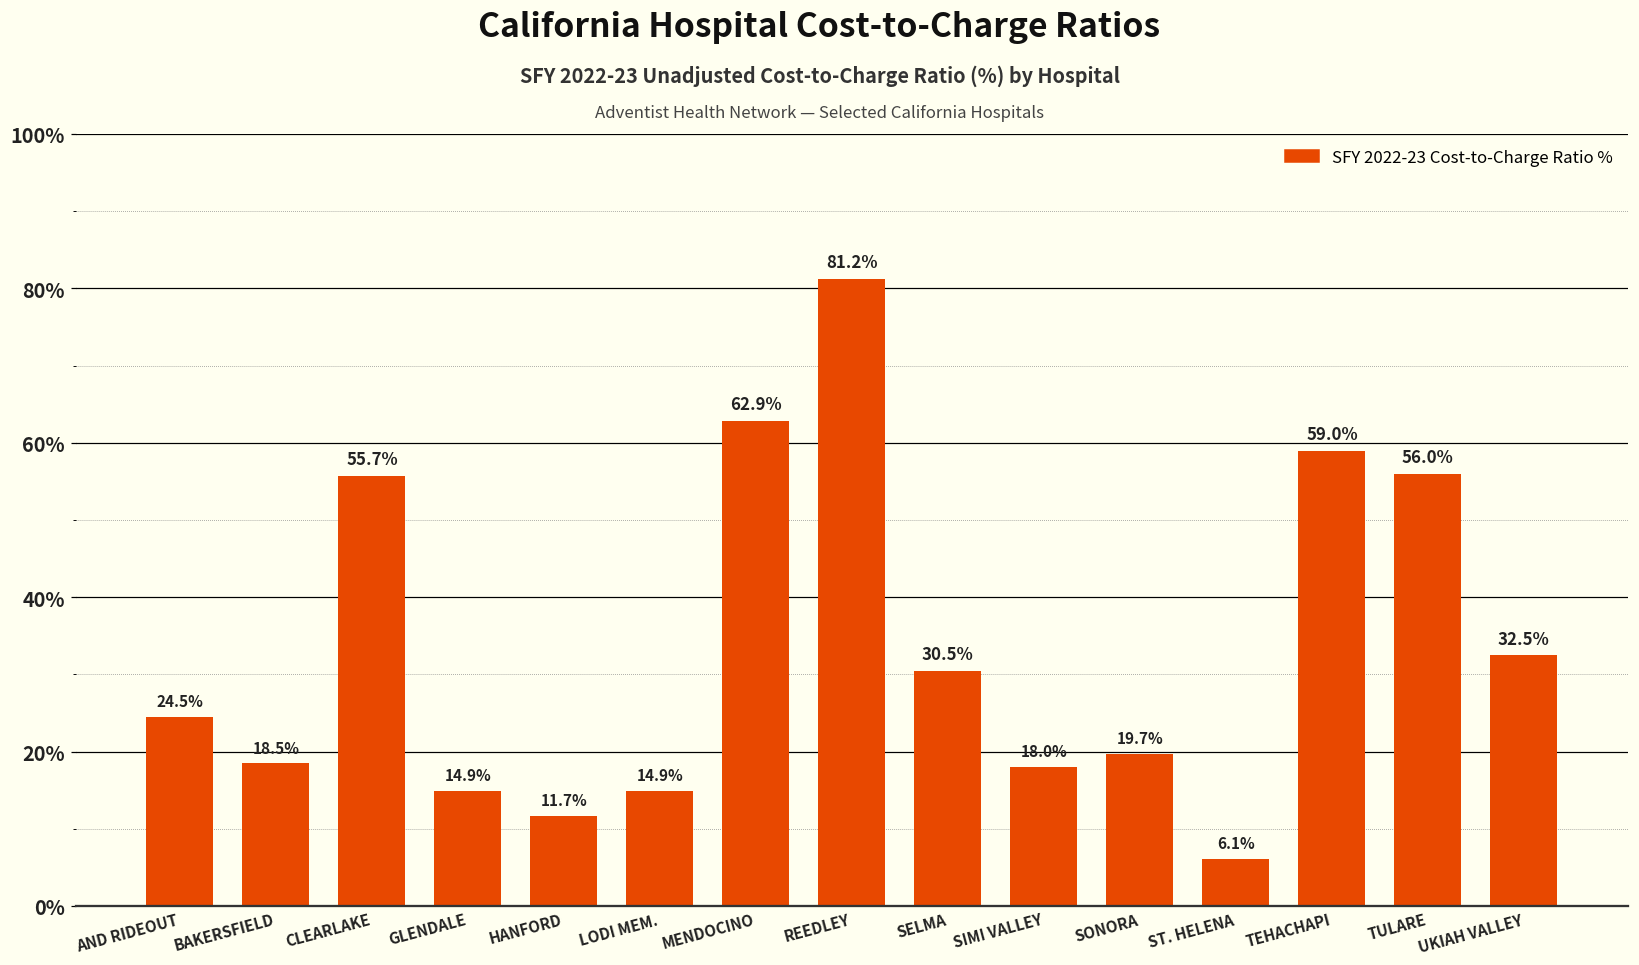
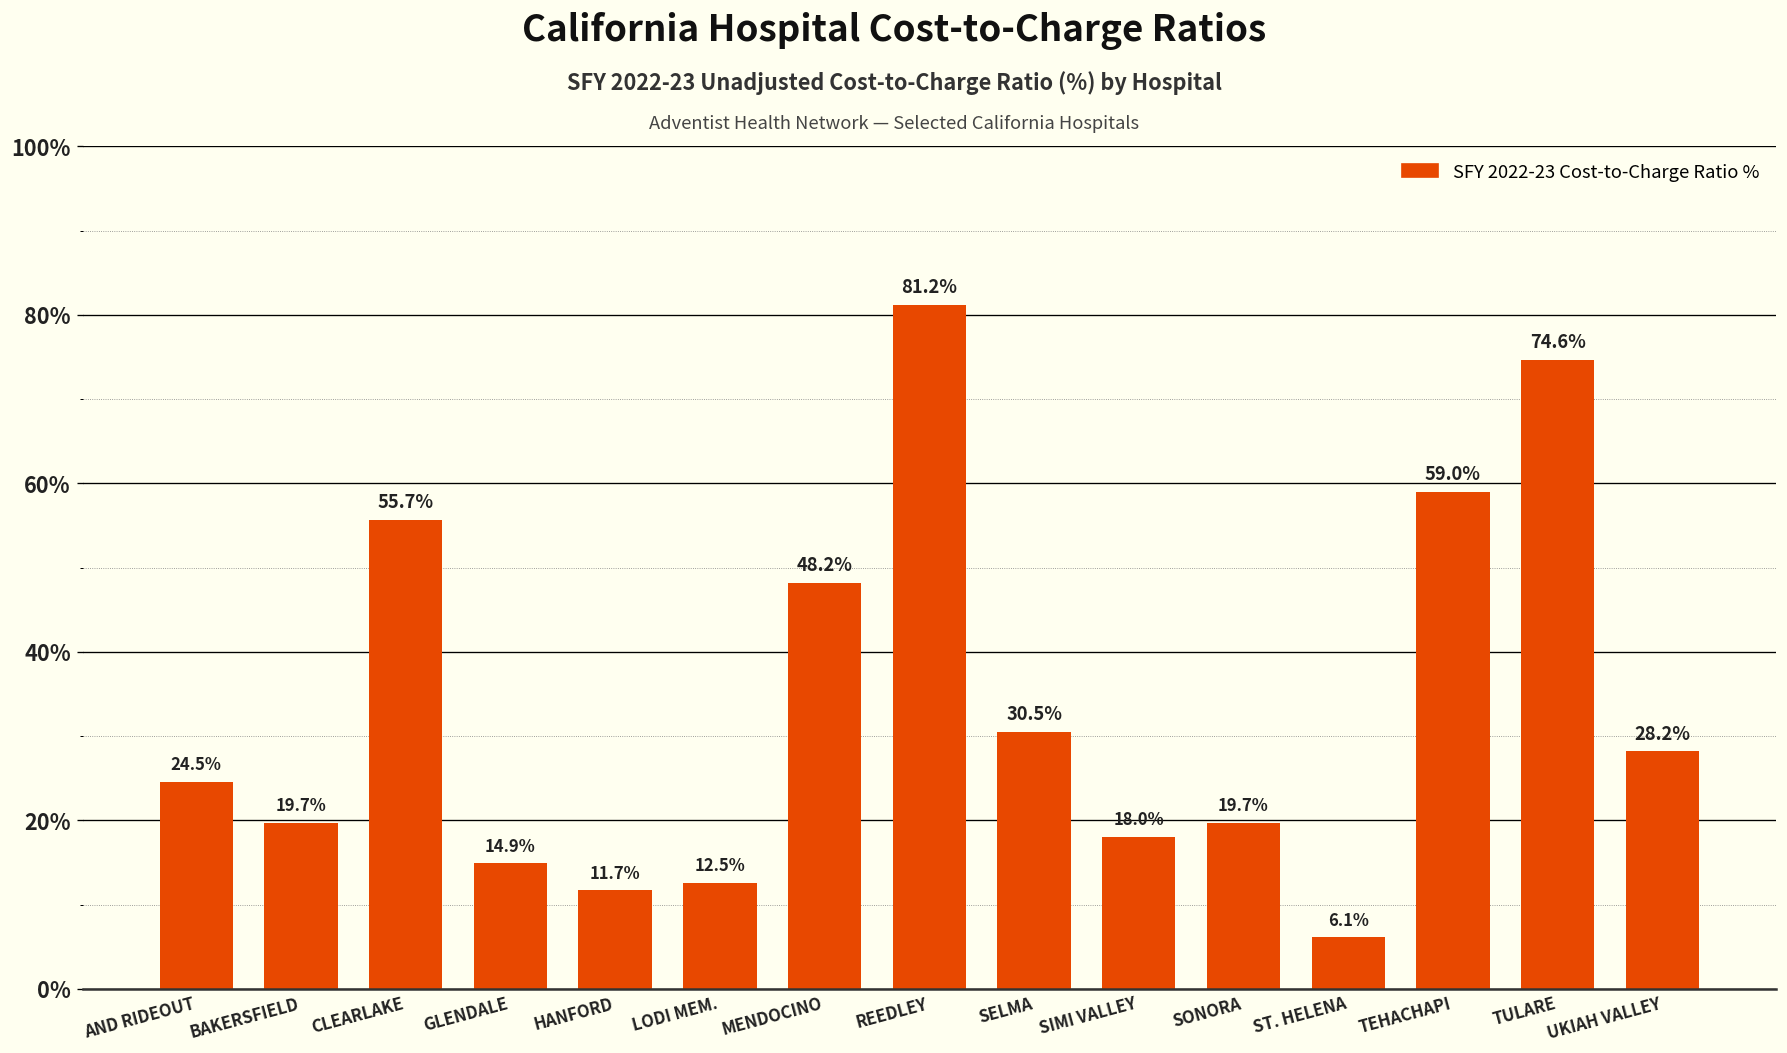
BAKERSFIELD: 18.5% -> 19.7%
LODI MEM.: 14.9% -> 12.5%
MENDOCINO: 62.9% -> 48.2%
TULARE: 56.0% -> 74.6%
UKIAH VALLEY: 32.5% -> 28.2%
